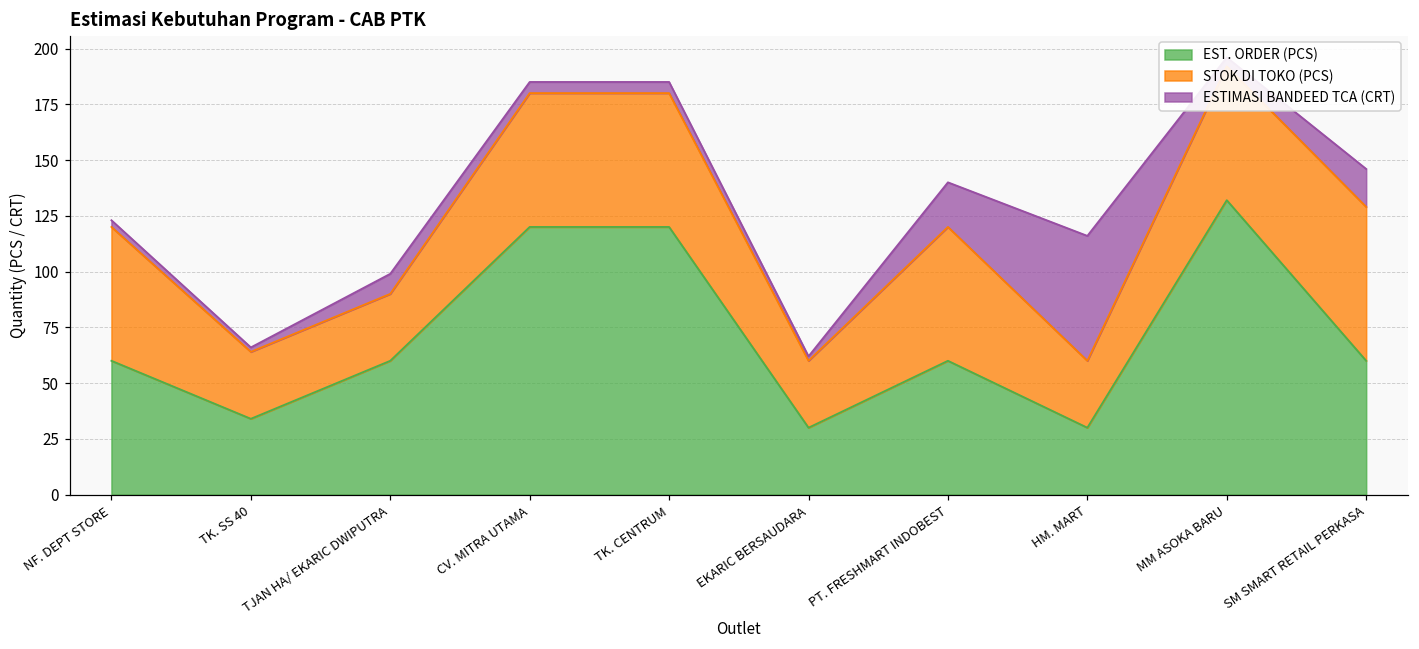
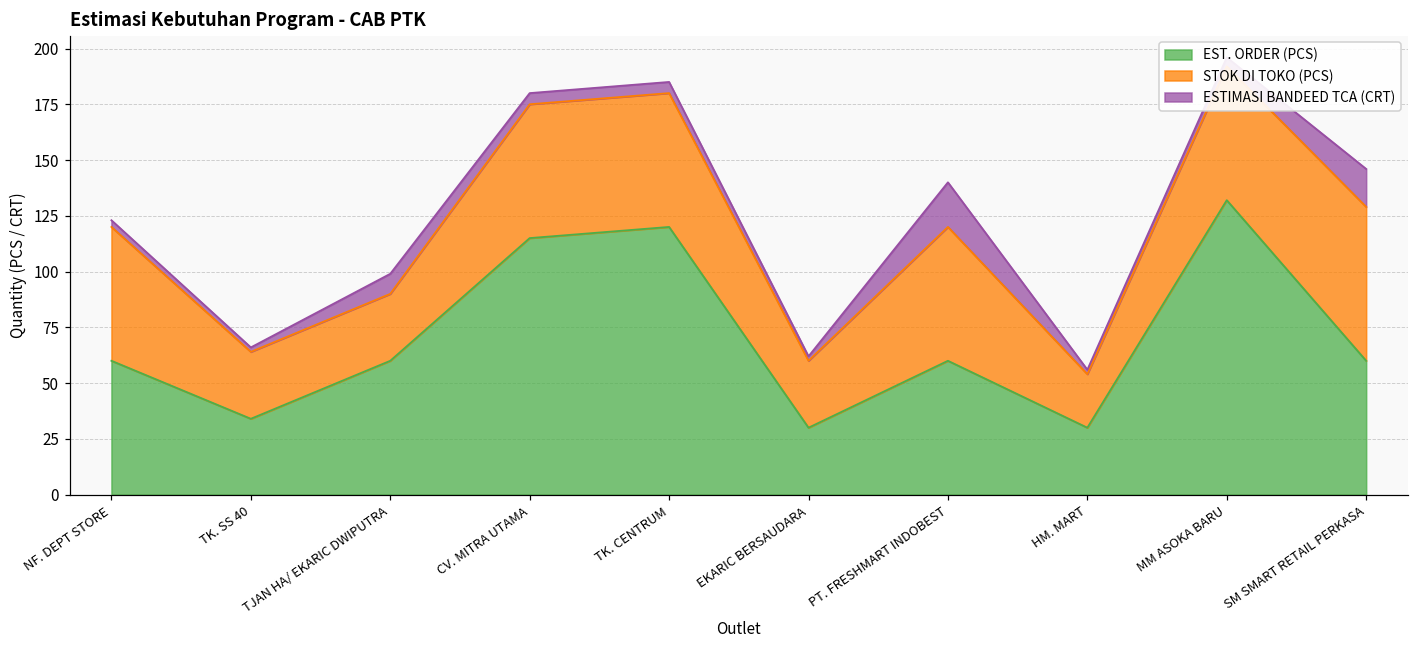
EST. ORDER (PCS), CV. MITRA UTAMA: 120 -> 115
STOK DI TOKO (PCS), HM. MART: 30 -> 24
ESTIMASI BANDEED TCA (CRT), HM. MART: 56 -> 2
